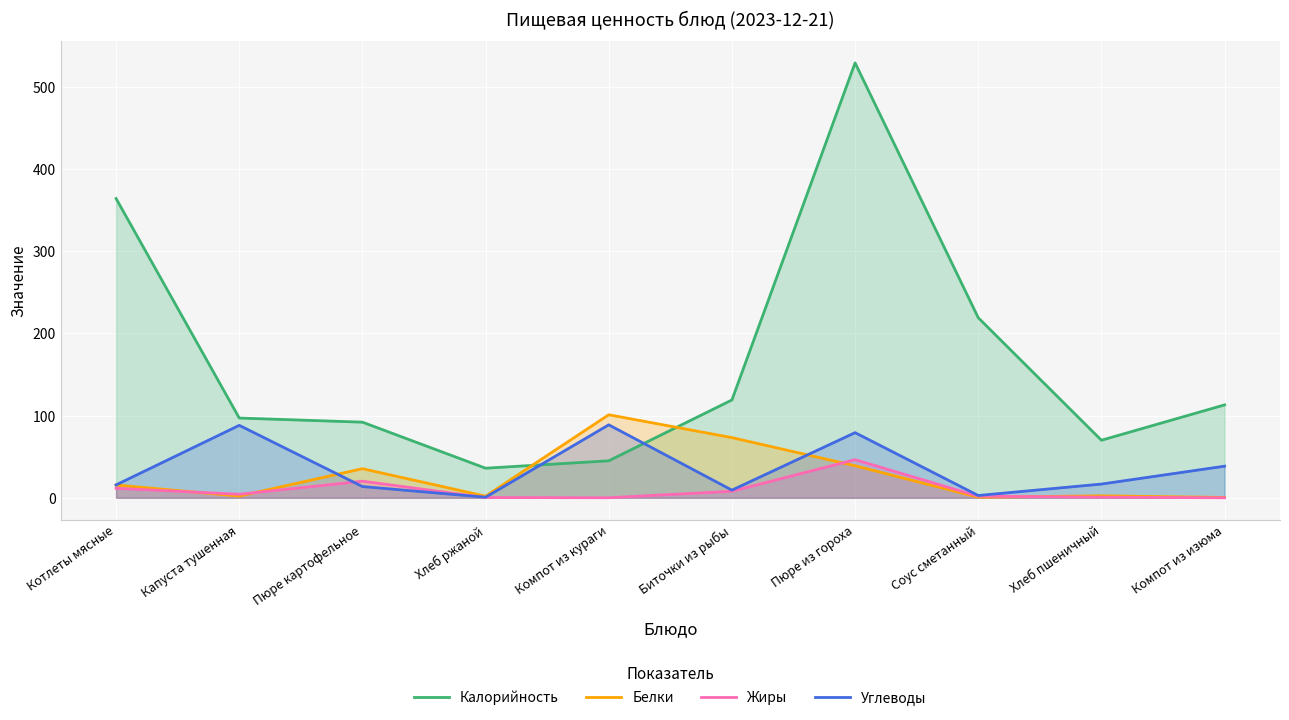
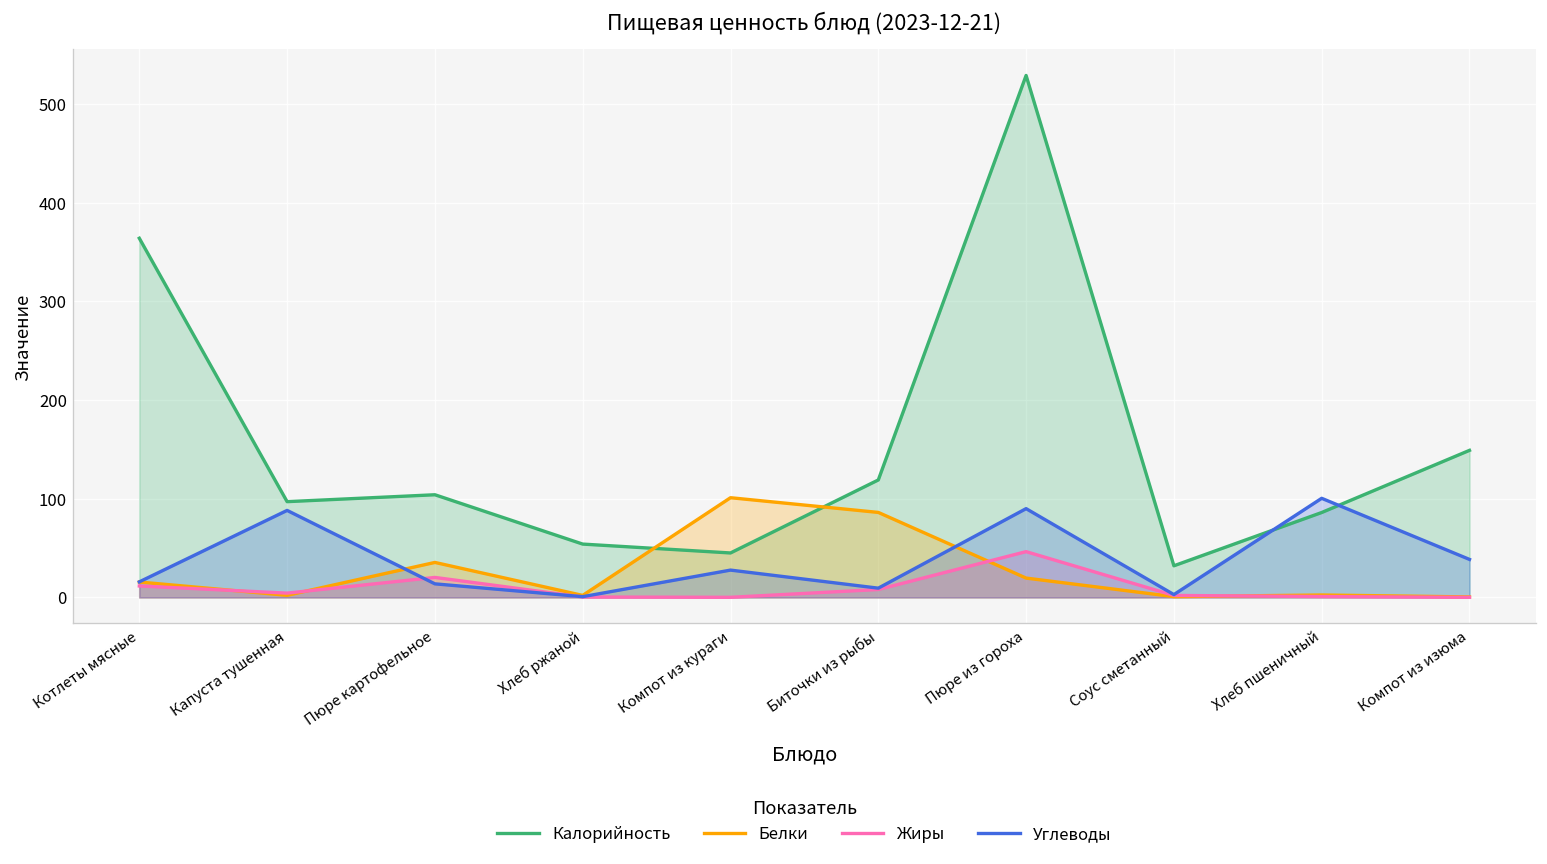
Калорийность, Пюре картофельное: 90 -> 100
Калорийность, Хлеб ржаной: 40 -> 50
Углеводы, Компот из кураги: 90 -> 30
Белки, Биточки из рыбы: 70 -> 90
Белки, Пюре из гороха: 40 -> 20
Углеводы, Пюре из гороха: 80 -> 90
Калорийность, Соус сметанный: 220 -> 30
Калорийность, Хлеб пшеничный: 70 -> 90
Углеводы, Хлеб пшеничный: 20 -> 100
Калорийность, Компот из изюма: 110 -> 150
